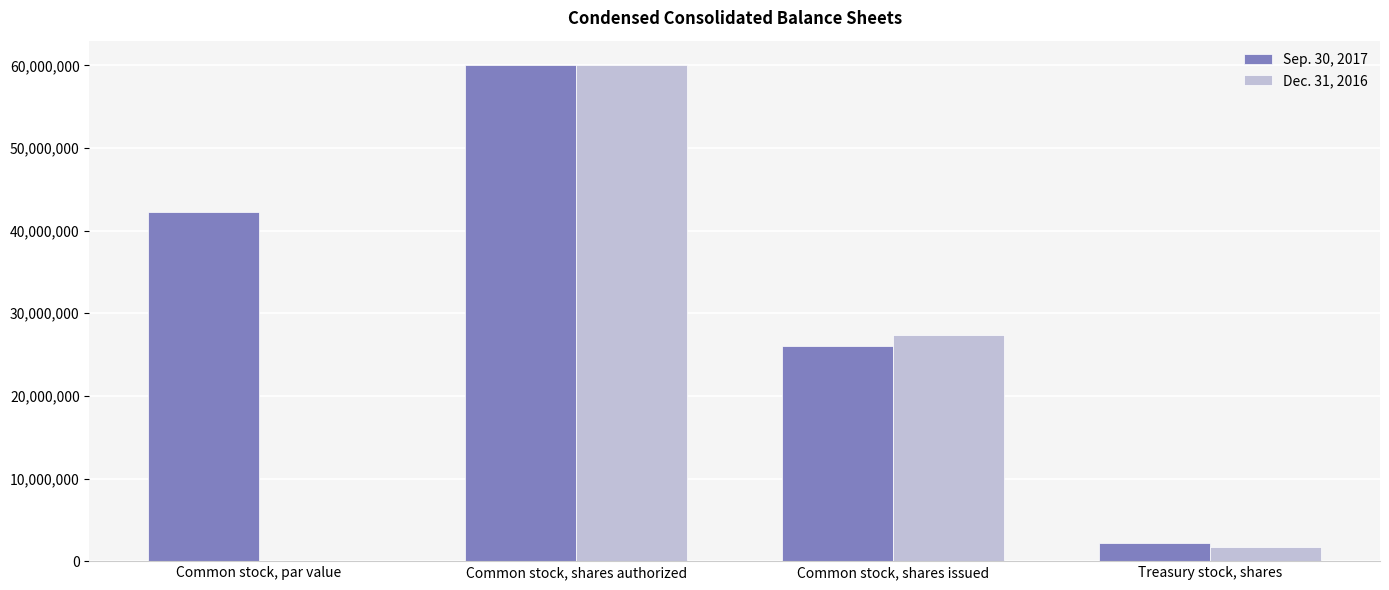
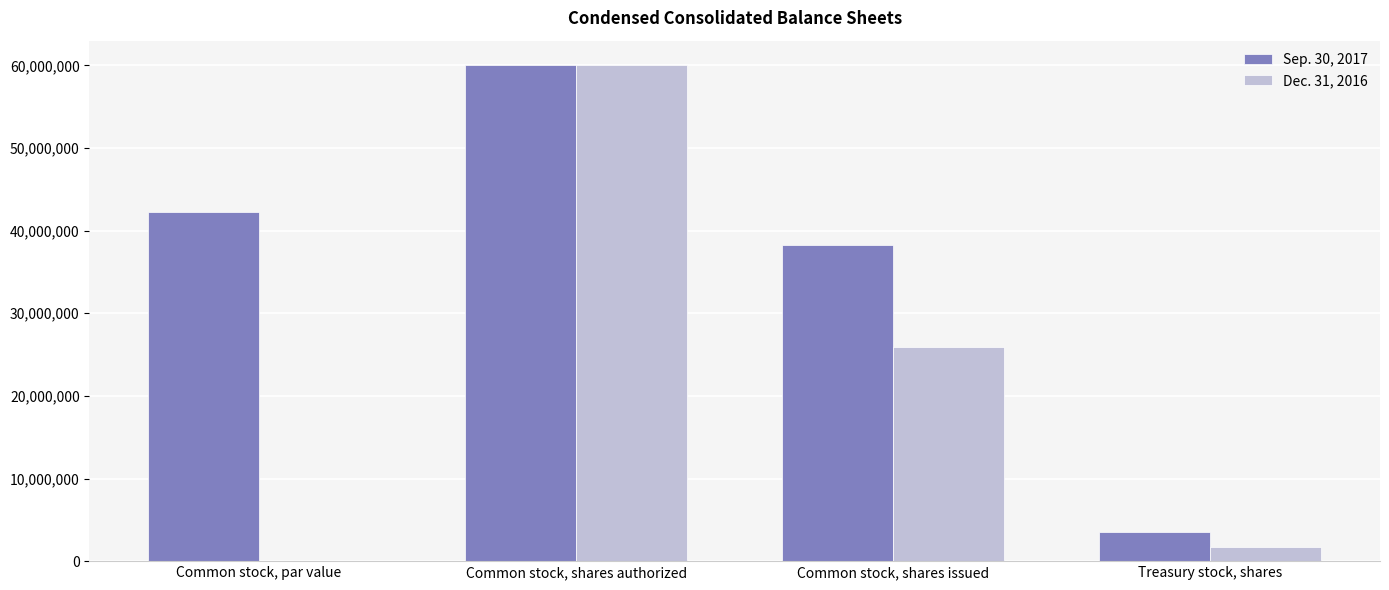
Sep. 30, 2017, Common stock, shares issued: 26,000,000 -> 38,000,000
Dec. 31, 2016, Common stock, shares issued: 27,000,000 -> 26,000,000
Sep. 30, 2017, Treasury stock, shares: 2,000,000 -> 4,000,000
